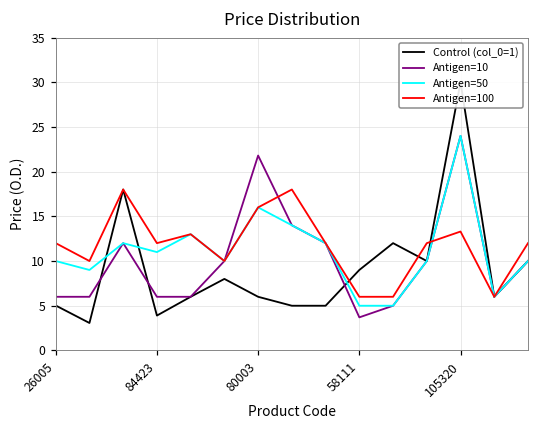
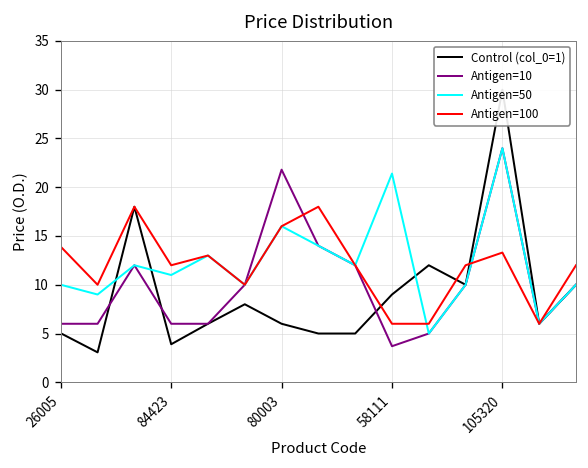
Antigen=100, 26005: 12 -> 14
Antigen=50, 58111: 5 -> 21
